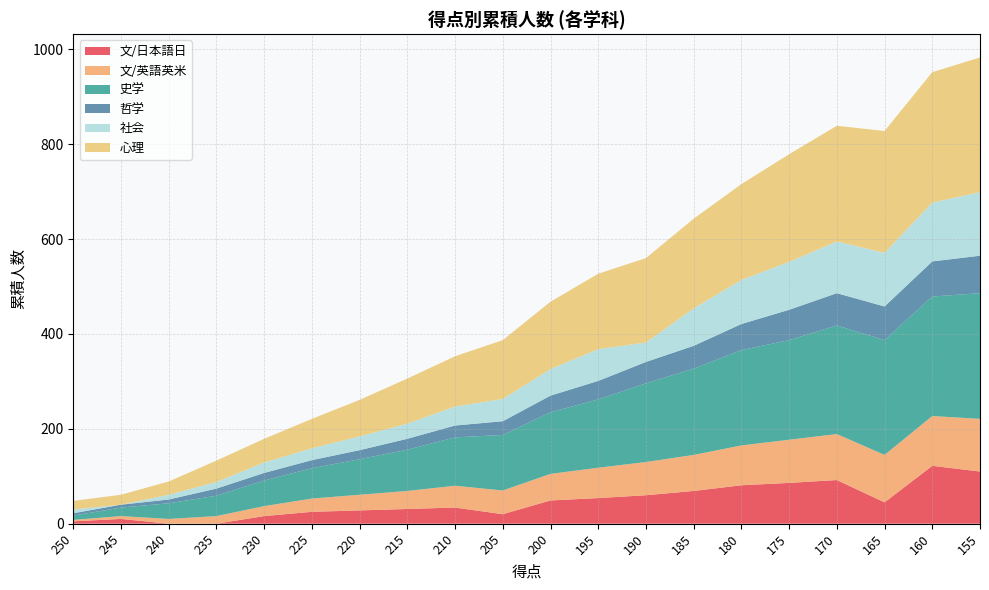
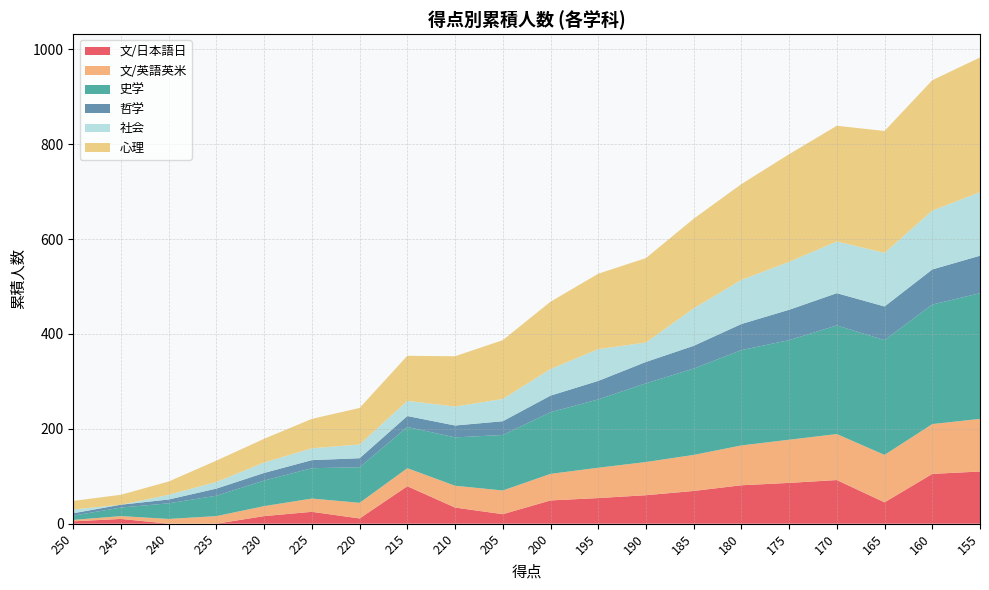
文/日本語日, 220: 30 -> 10
文/日本語日, 215: 30 -> 80
文/日本語日, 160: 120 -> 110
